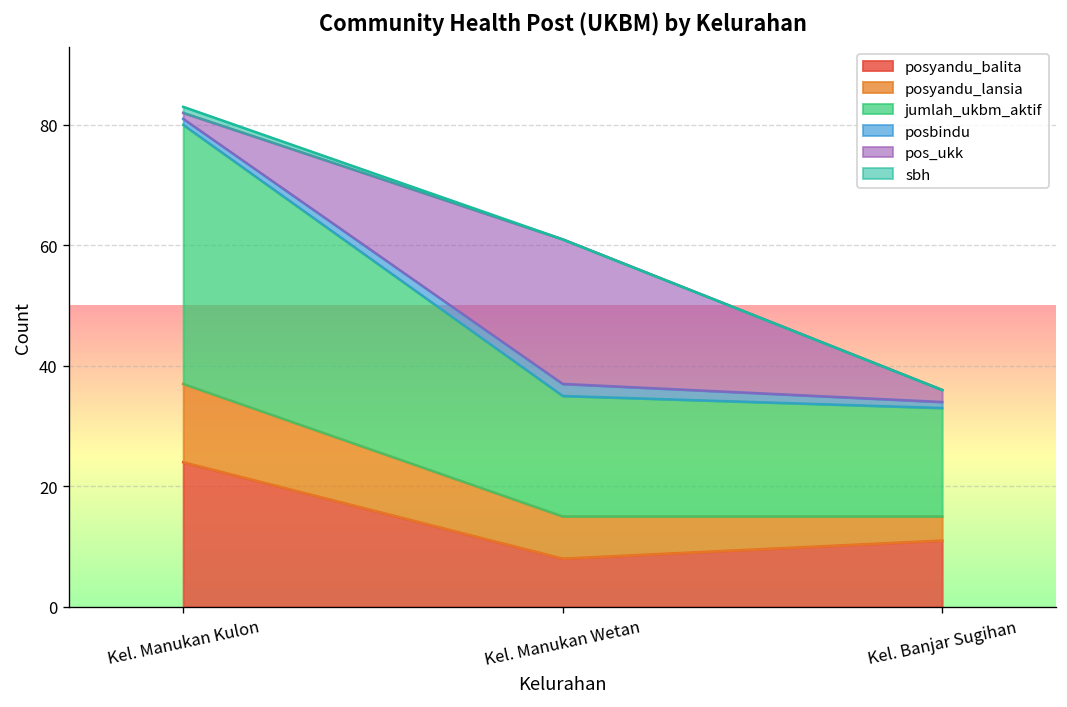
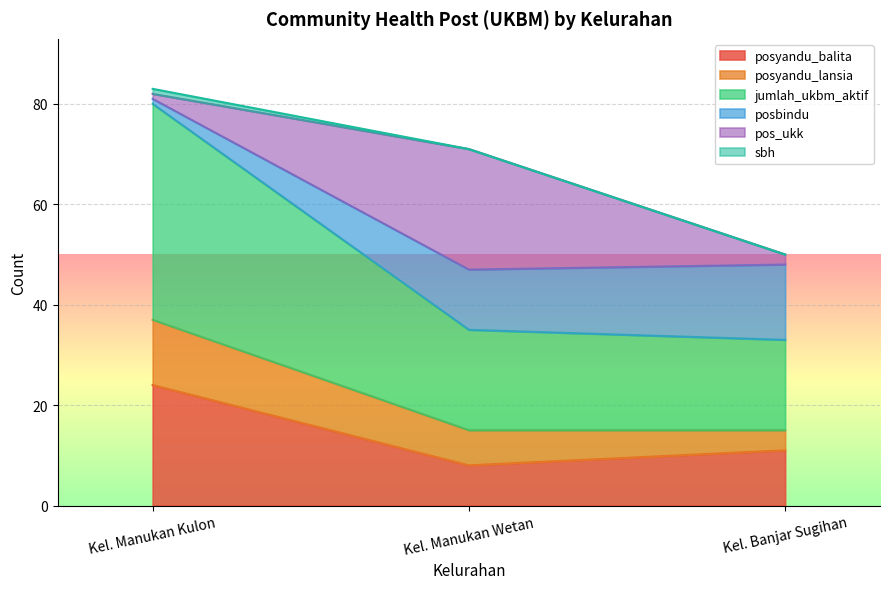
posbindu, Kel. Manukan Wetan: 2 -> 12
posbindu, Kel. Banjar Sugihan: 1 -> 15
